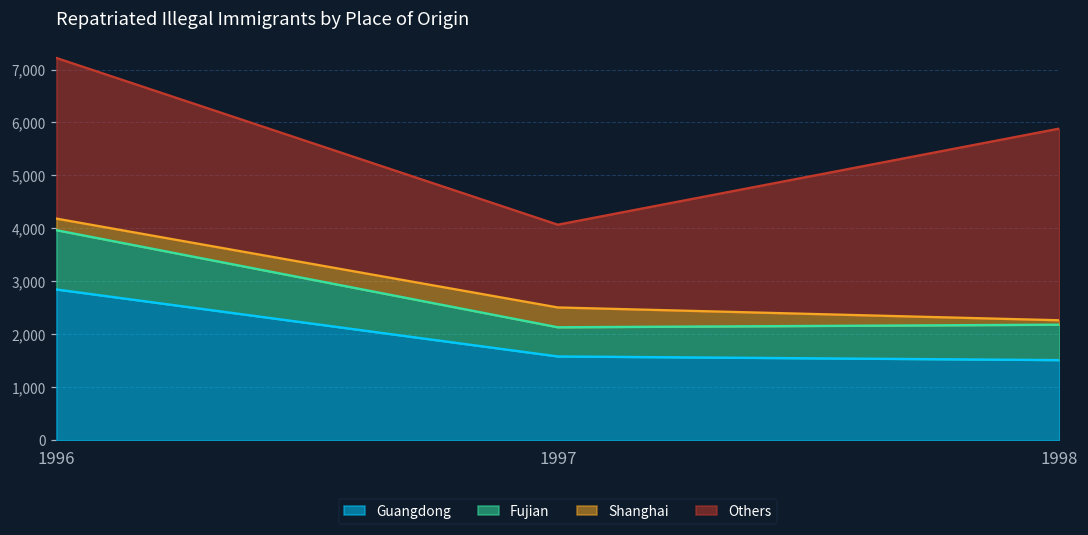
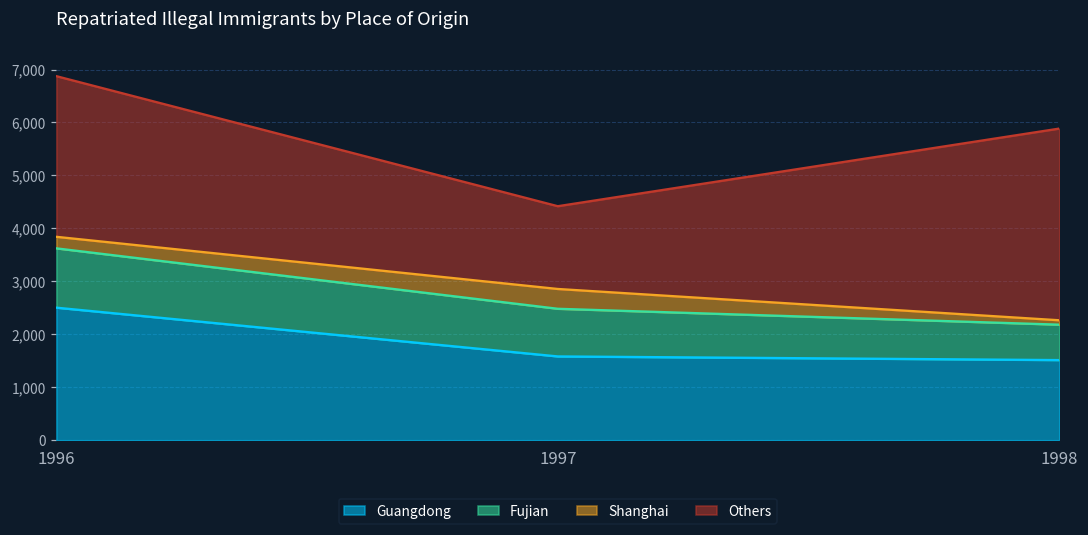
Guangdong, 1996: 2,800 -> 2,500
Fujian, 1997: 600 -> 900
